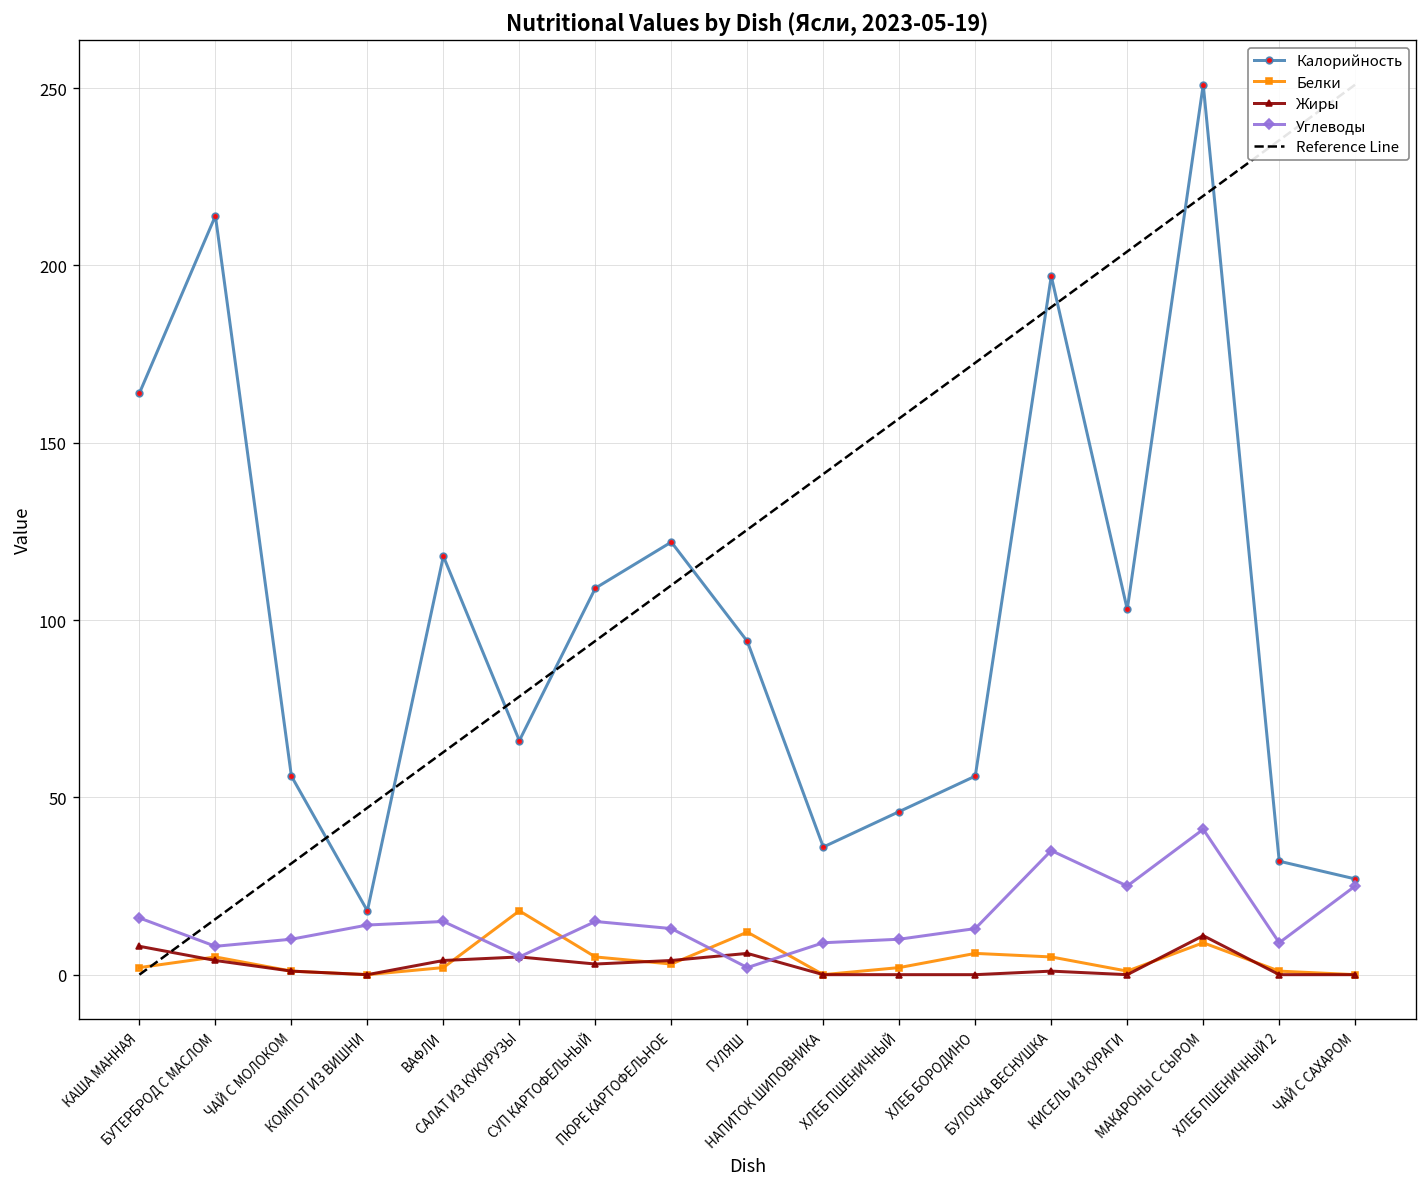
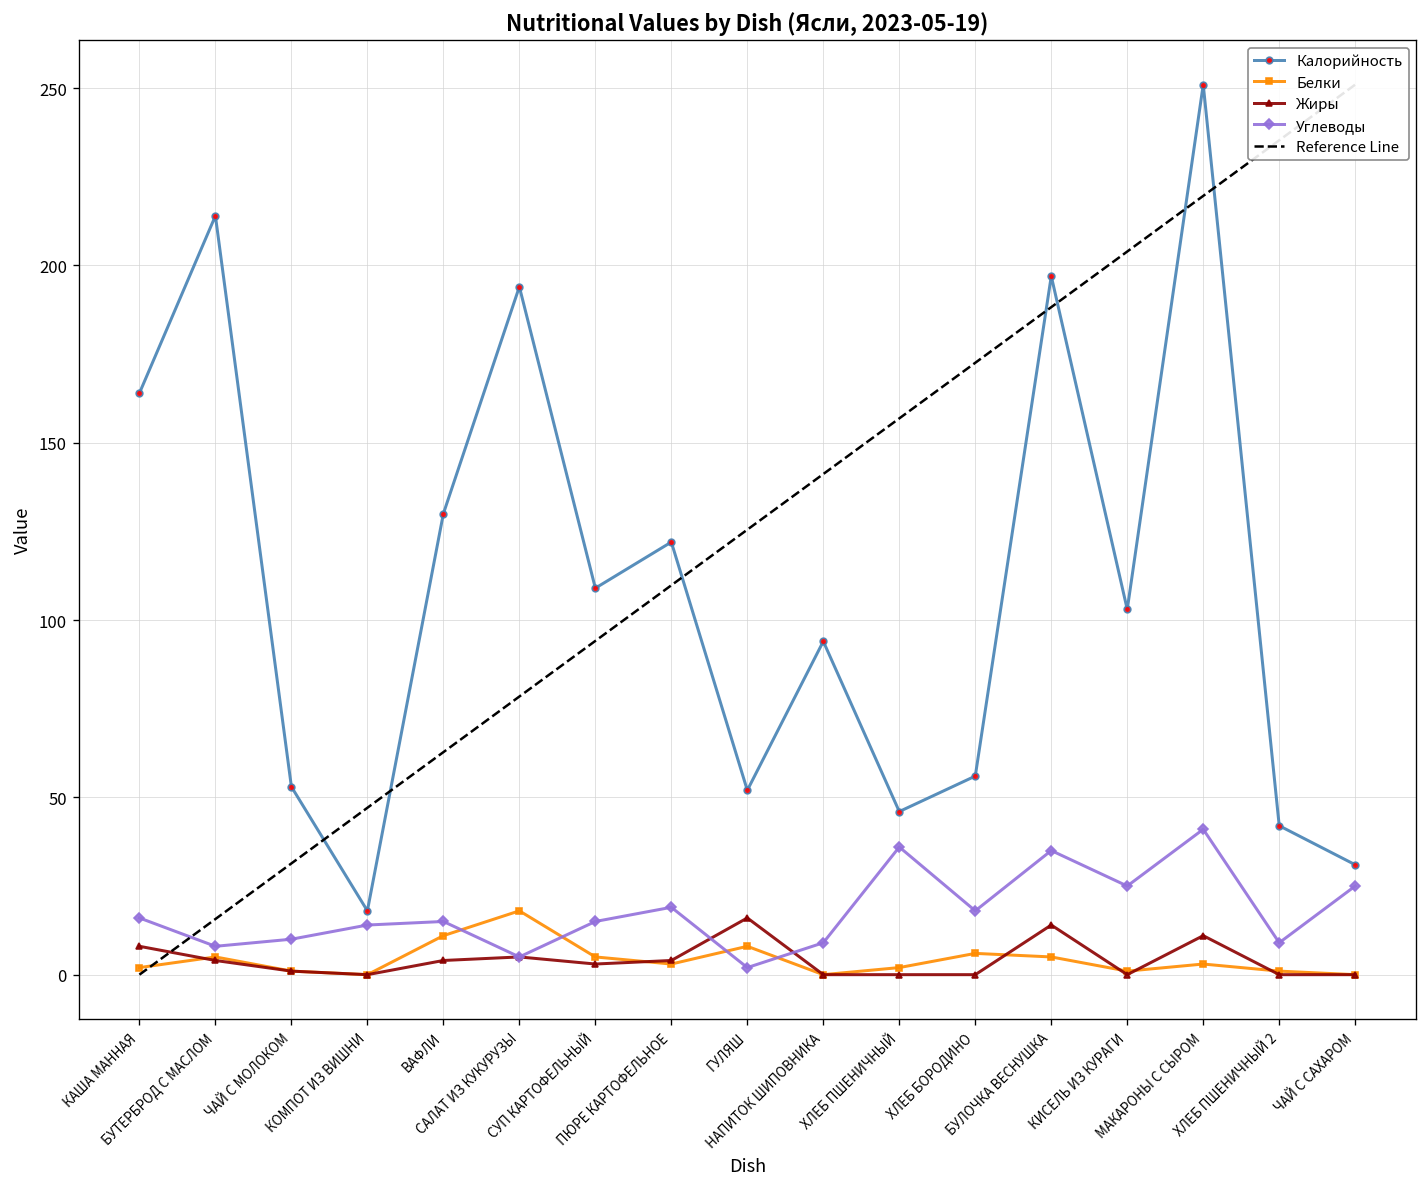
Калорийность, ЧАЙ С МОЛОКОМ: 56 -> 53
Калорийность, ВАФЛИ: 118 -> 130
Белки, ВАФЛИ: 2 -> 11
Калорийность, САЛАТ ИЗ КУКУРУЗЫ: 66 -> 194
Углеводы, ПЮРЕ КАРТОФЕЛЬНОЕ: 13 -> 19
Калорийность, ГУЛЯШ: 94 -> 52
Белки, ГУЛЯШ: 12 -> 8
Жиры, ГУЛЯШ: 6 -> 16
Калорийность, НАПИТОК ШИПОВНИКА: 36 -> 94
Углеводы, ХЛЕБ ПШЕНИЧНЫЙ: 10 -> 36
Углеводы, ХЛЕБ БОРОДИНО: 13 -> 18
Жиры, БУЛОЧКА ВЕСНУШКА: 1 -> 14
Белки, МАКАРОНЫ С СЫРОМ: 9 -> 3
Калорийность, ХЛЕБ ПШЕНИЧНЫЙ 2: 32 -> 42
Калорийность, ЧАЙ С САХАРОМ: 27 -> 31
